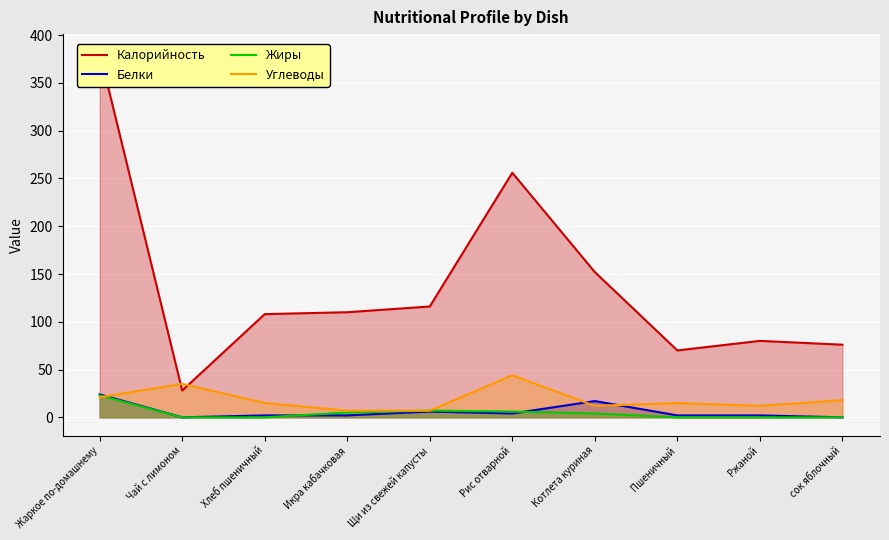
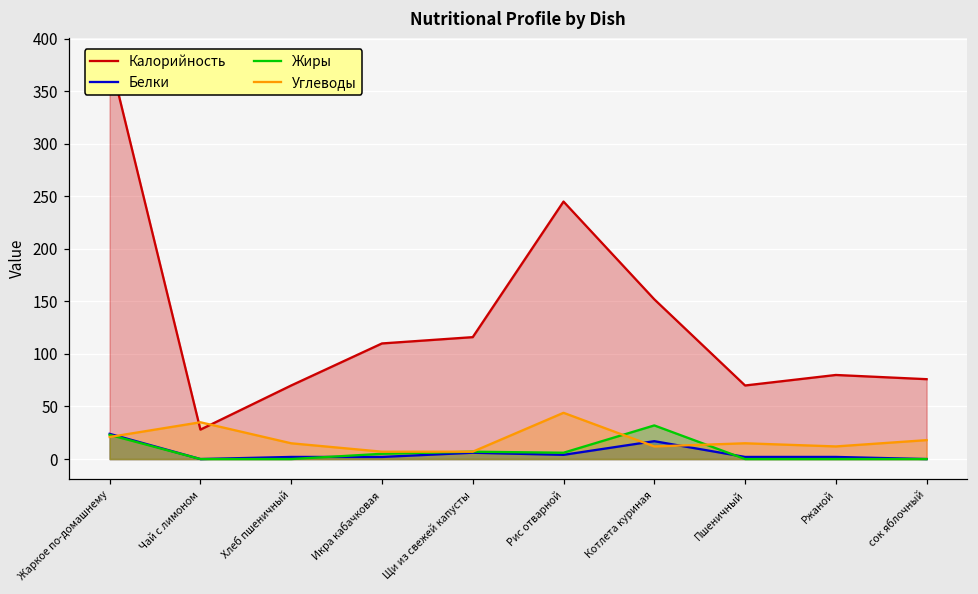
Калорийность, Хлеб пшеничный: 110 -> 70
Калорийность, Рис отварной: 260 -> 250
Жиры, Котлета куриная: 0 -> 30
